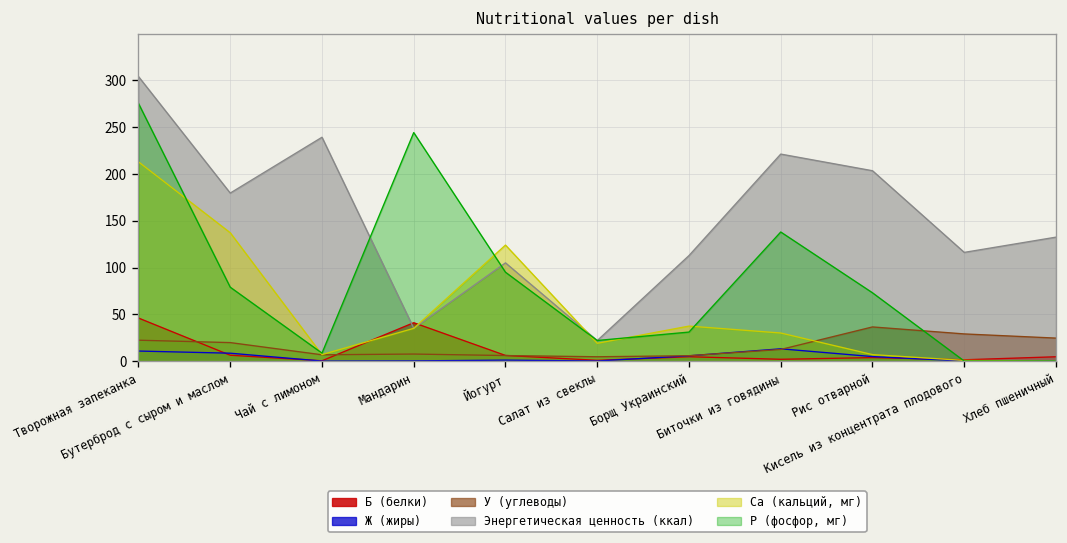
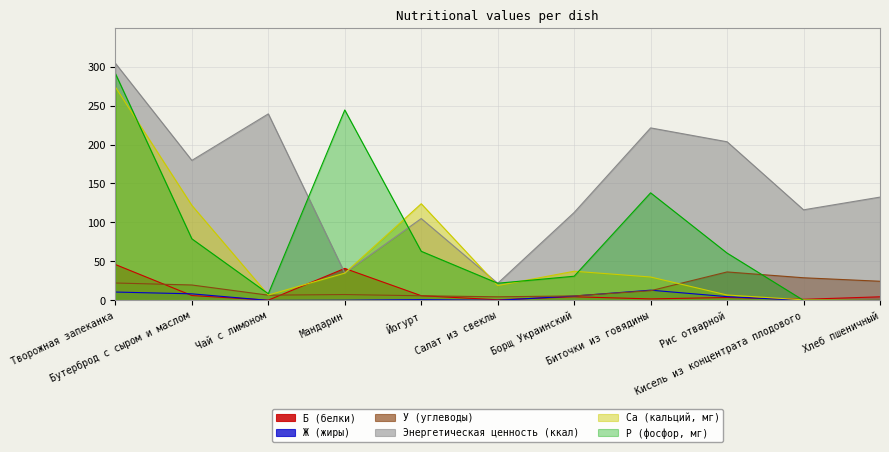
Са (кальций, мг), Творожная запеканка: 210 -> 270
Р (фосфор, мг), Творожная запеканка: 280 -> 290
Са (кальций, мг), Бутерброд с сыром и маслом: 140 -> 120
Р (фосфор, мг), Йогурт: 100 -> 60
Р (фосфор, мг), Рис отварной: 70 -> 60
